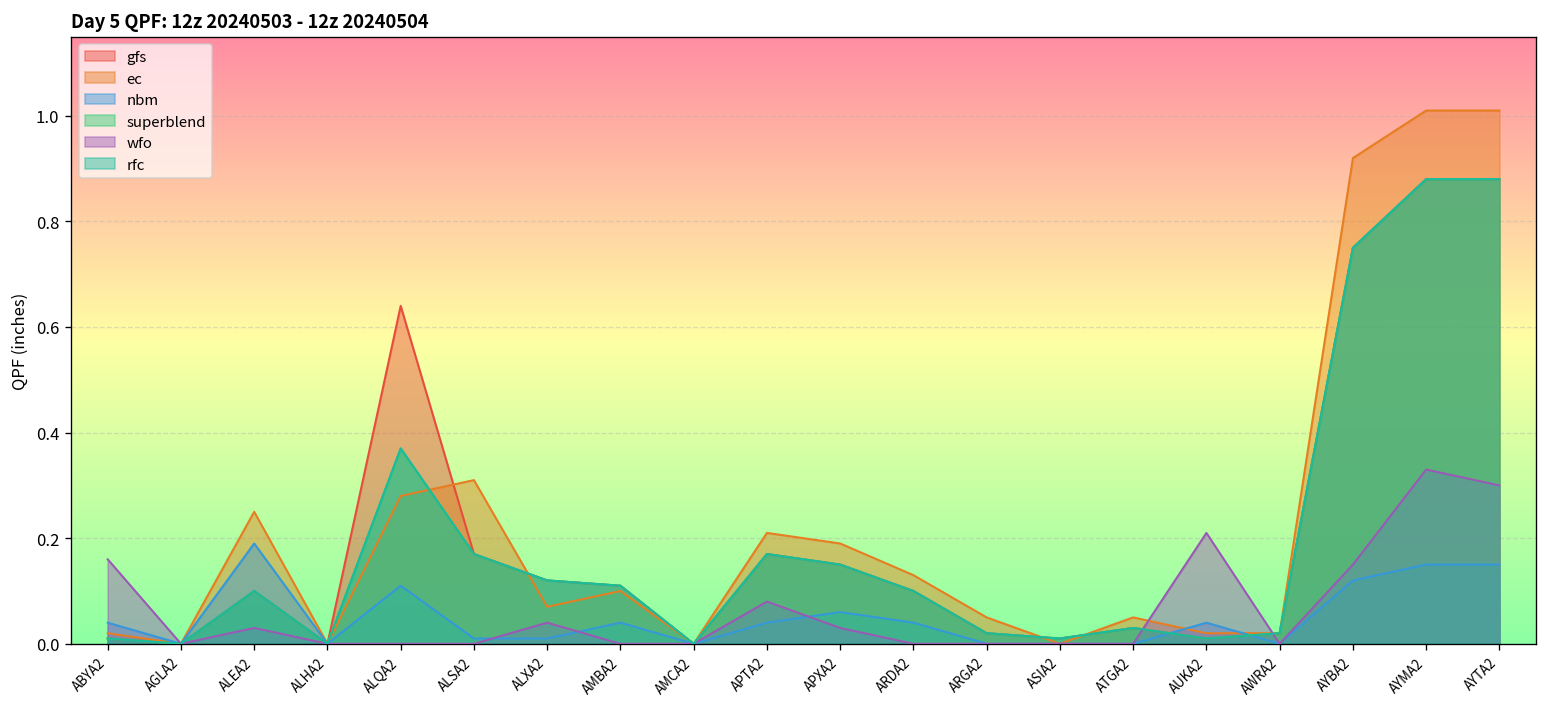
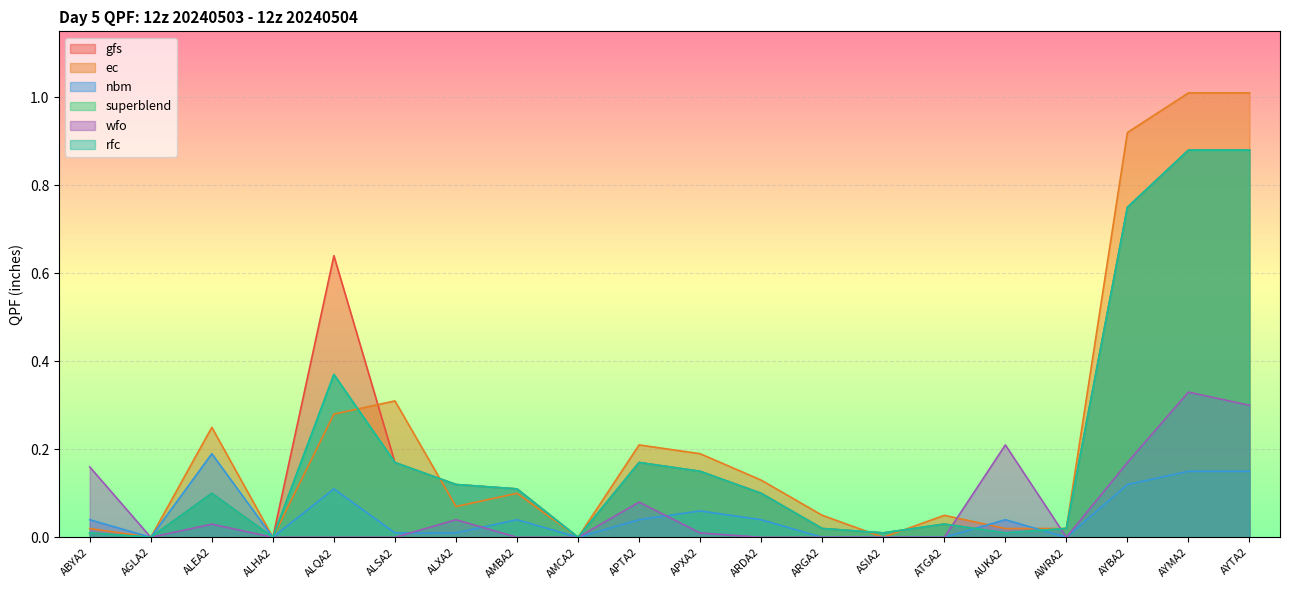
wfo, APXA2: 0.03 -> 0.01
wfo, AYBA2: 0.15 -> 0.17
